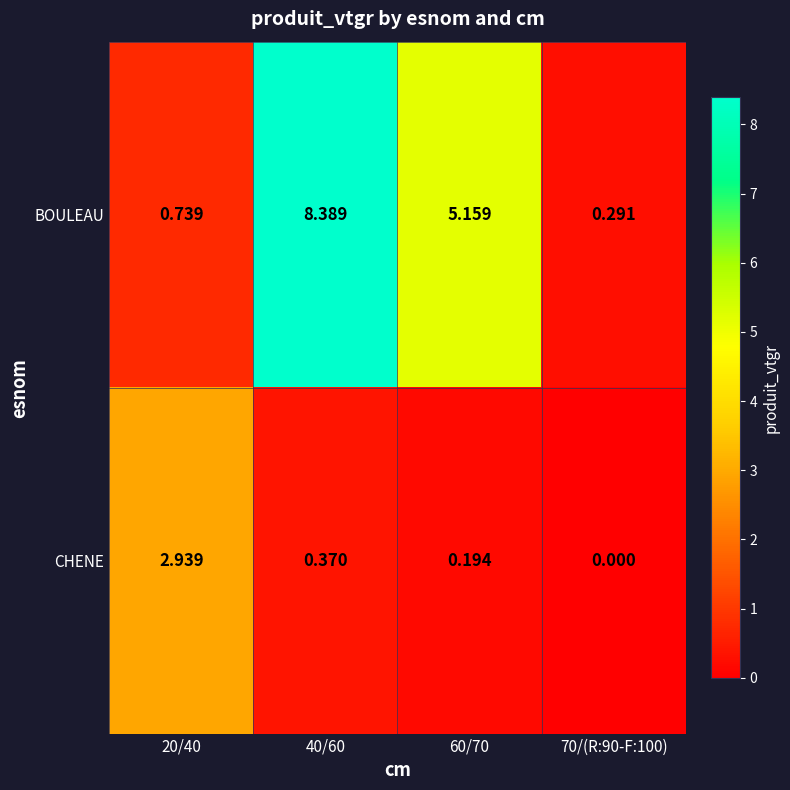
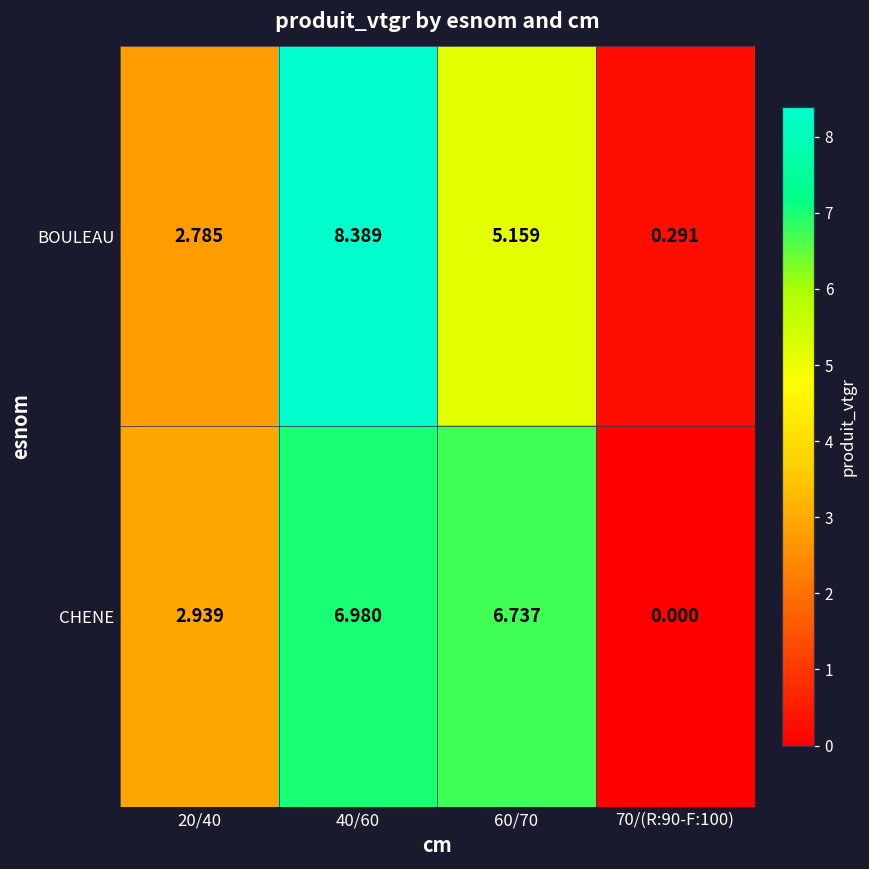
BOULEAU, 20/40: 0.739 -> 2.785
CHENE, 40/60: 0.370 -> 6.980
CHENE, 60/70: 0.194 -> 6.737
